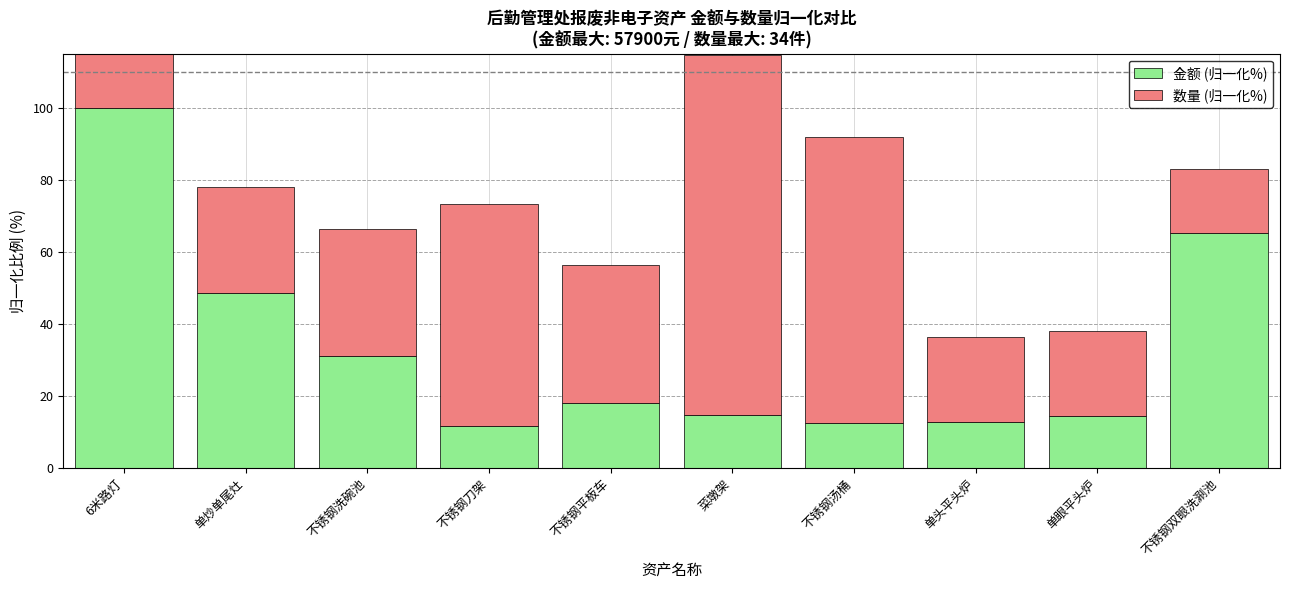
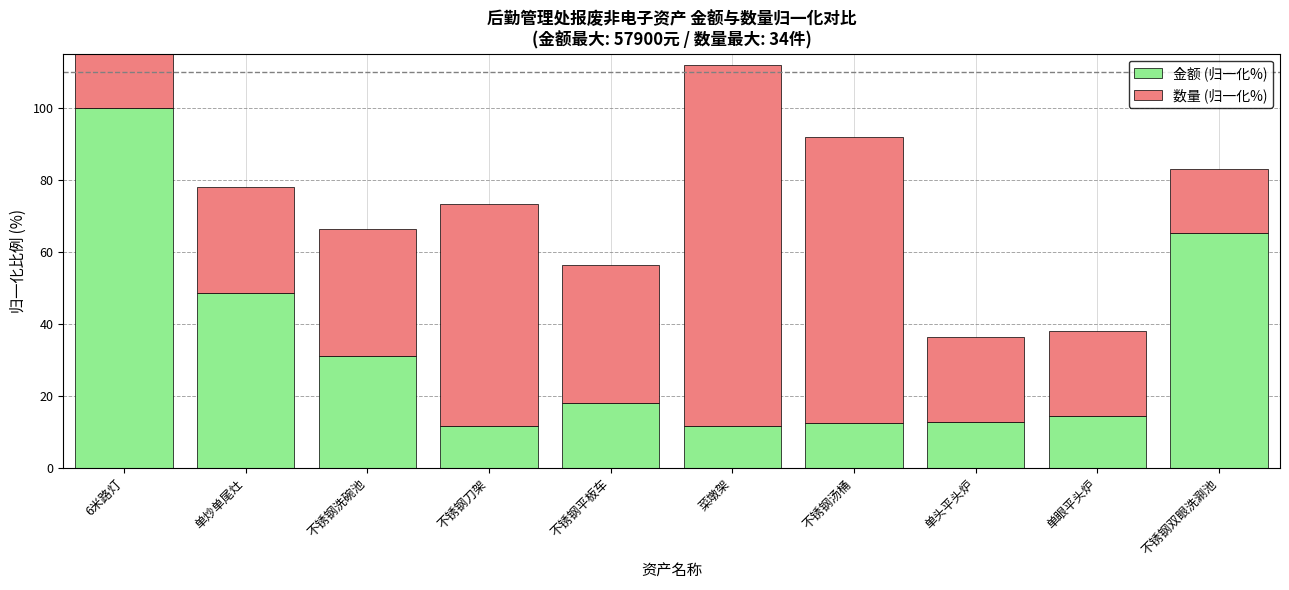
金额 (归一化%), 菜墩架: 15 -> 12
